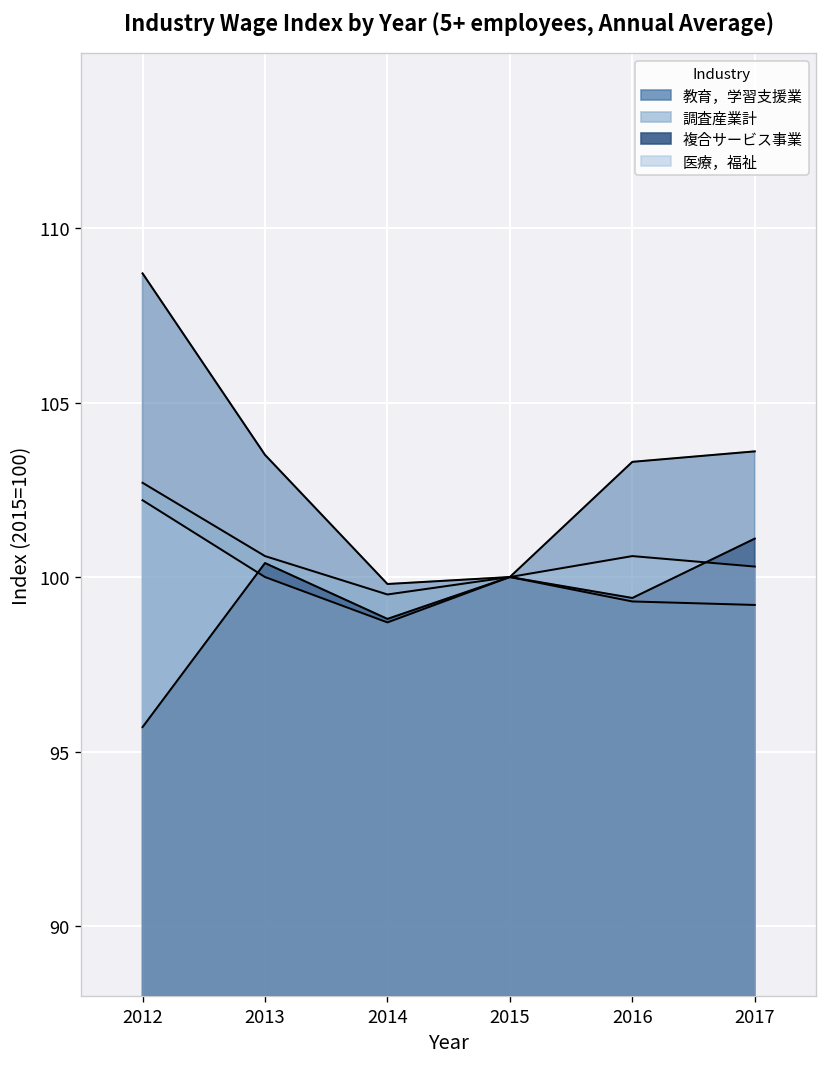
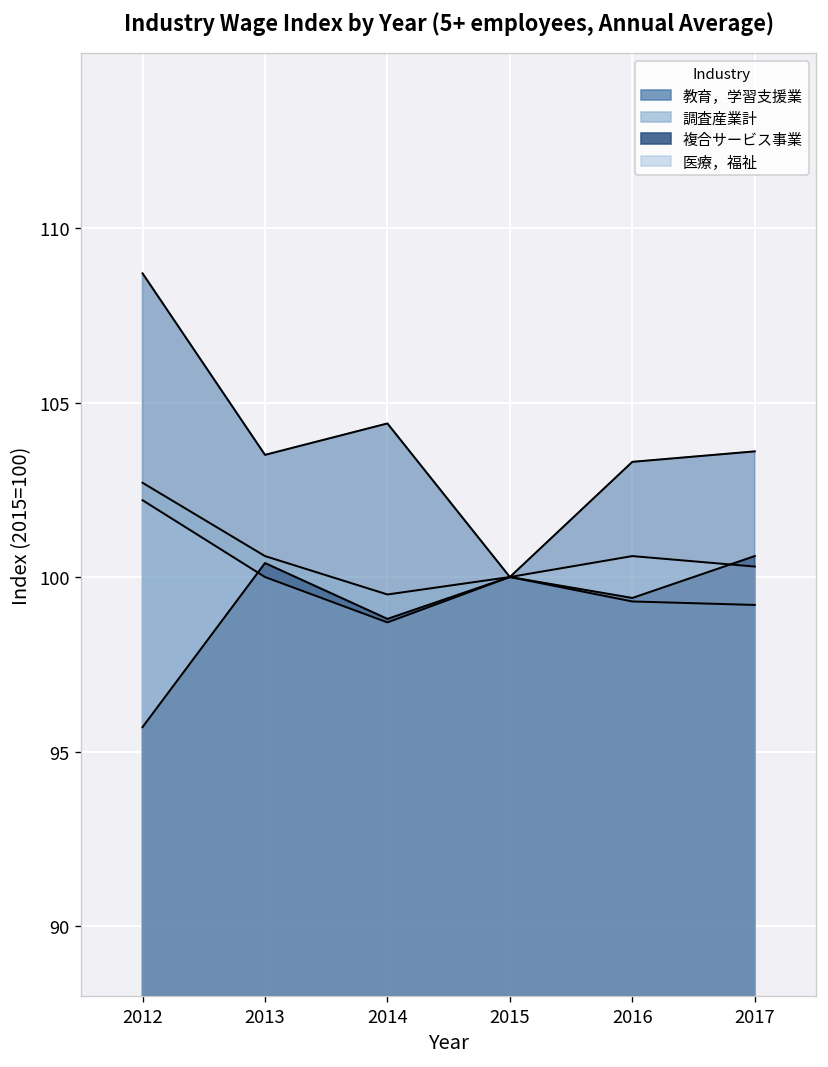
教育，学習支援業, 2014: 99.8 -> 104.4
複合サービス事業, 2017: 101.1 -> 100.6
